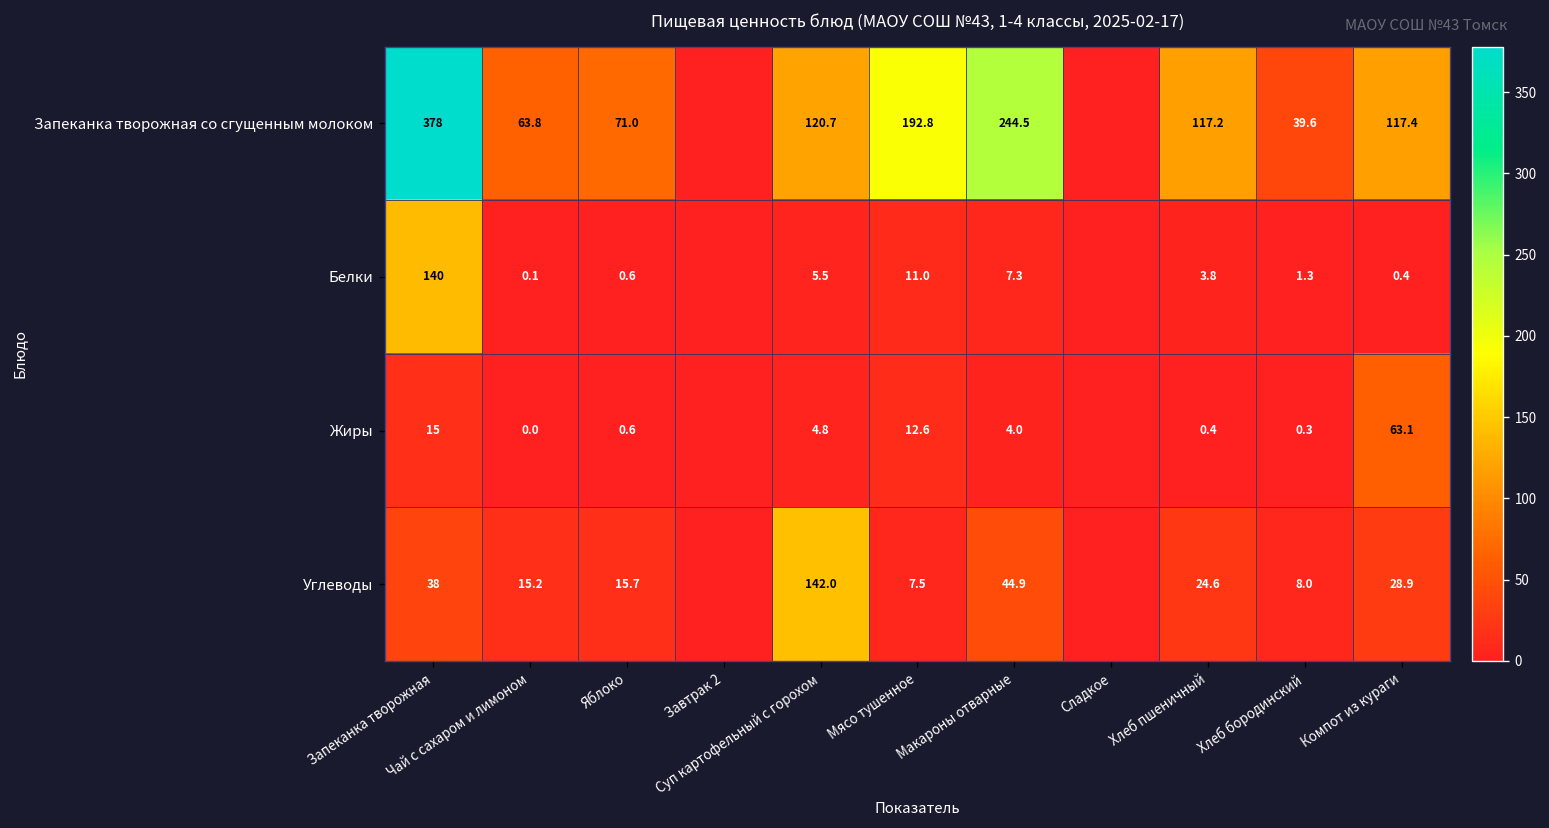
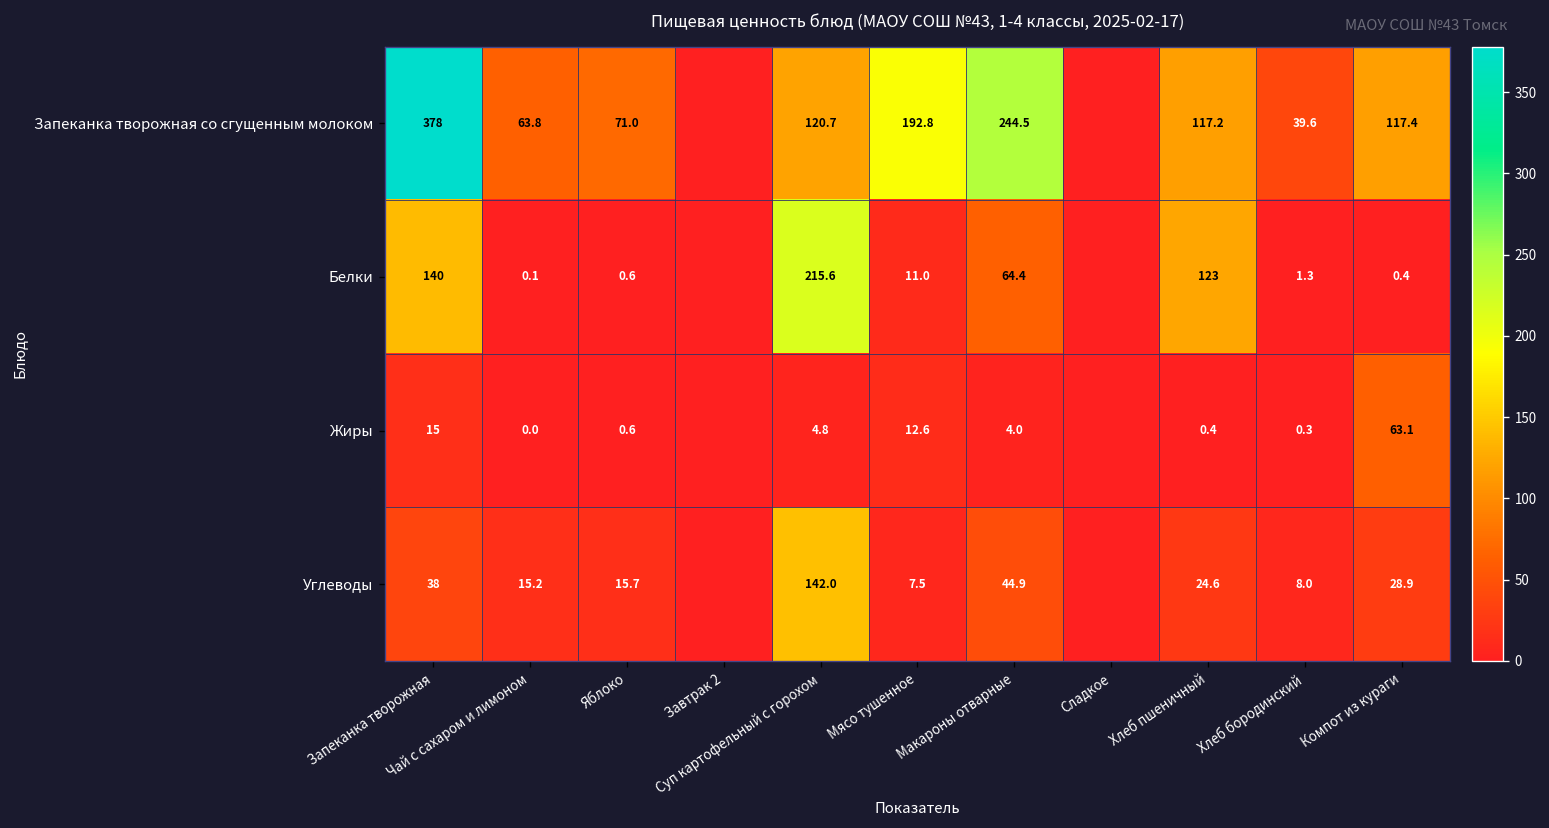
Белки, Суп картофельный с горохом: 5.5 -> 215.6
Белки, Макароны отварные: 7.3 -> 64.4
Белки, Хлеб пшеничный: 3.8 -> 123
